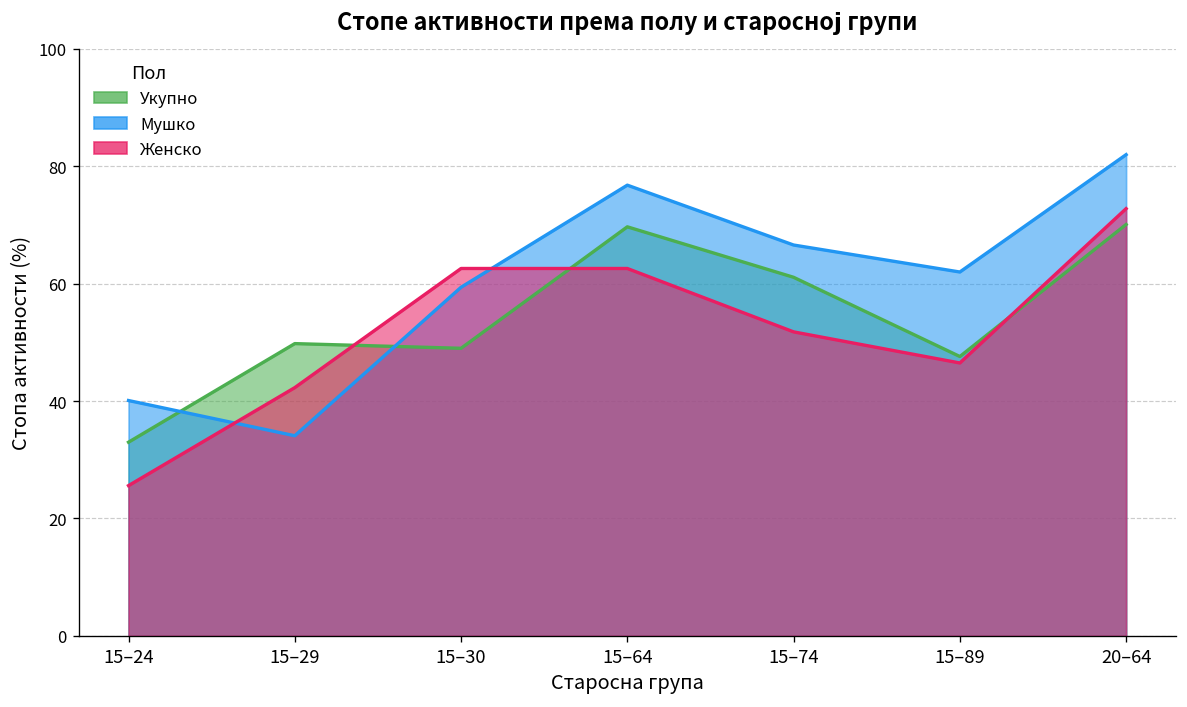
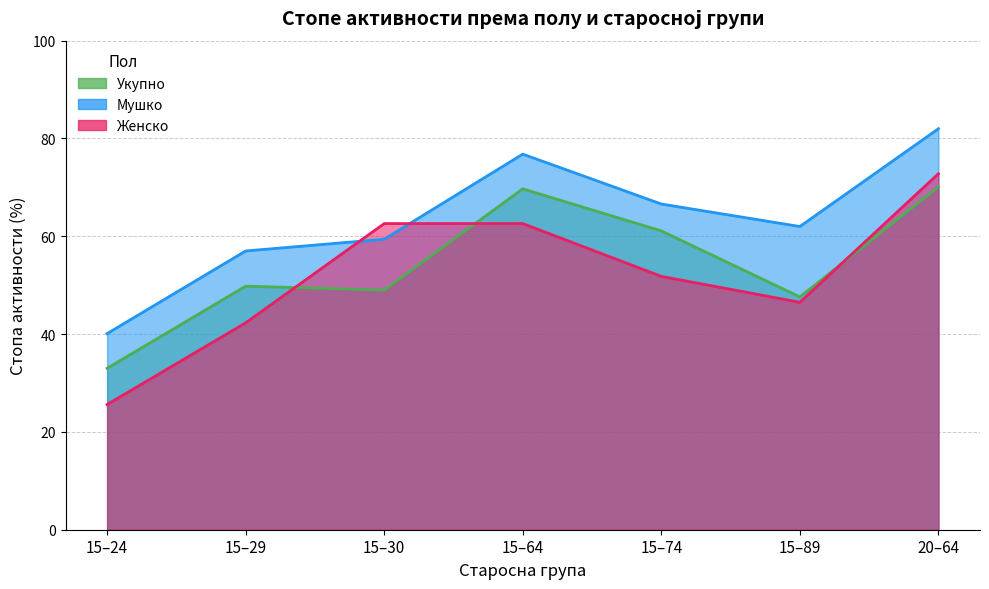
Мушко, 15–29: 34 -> 57
